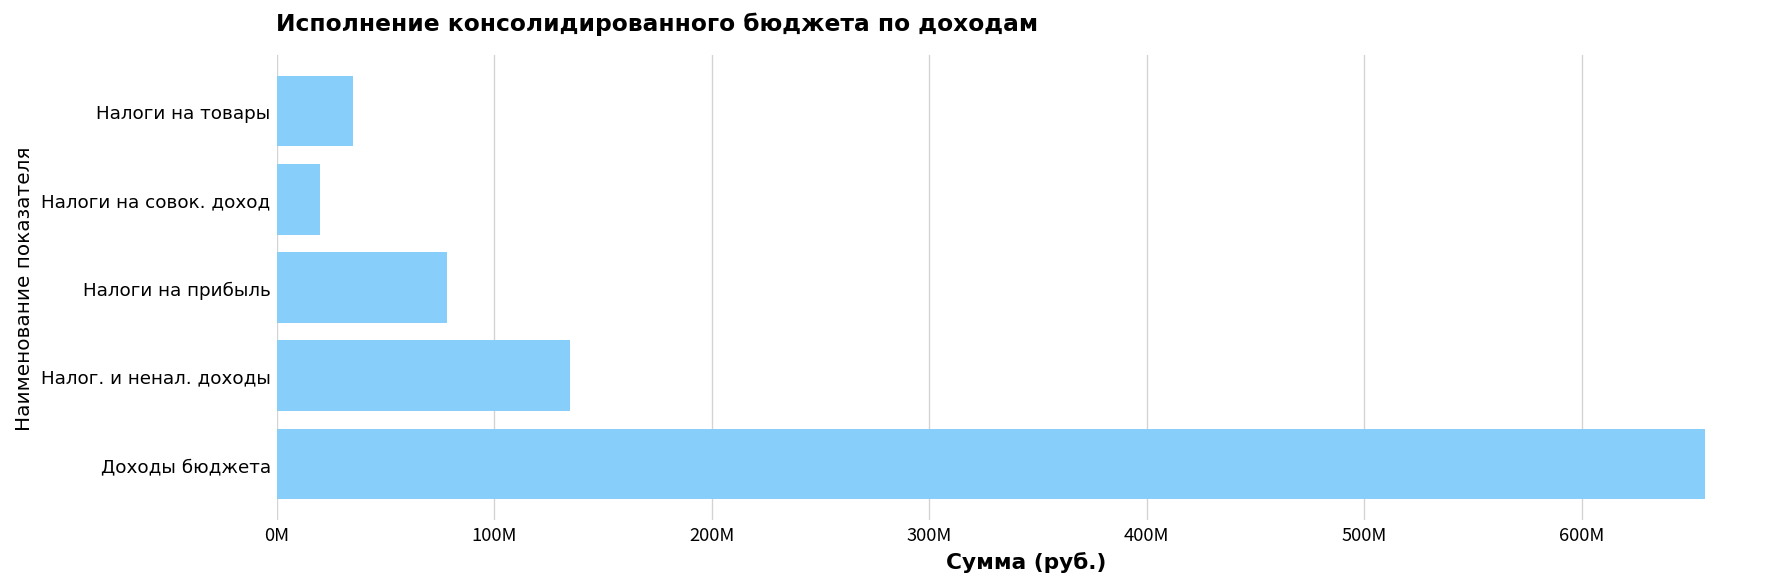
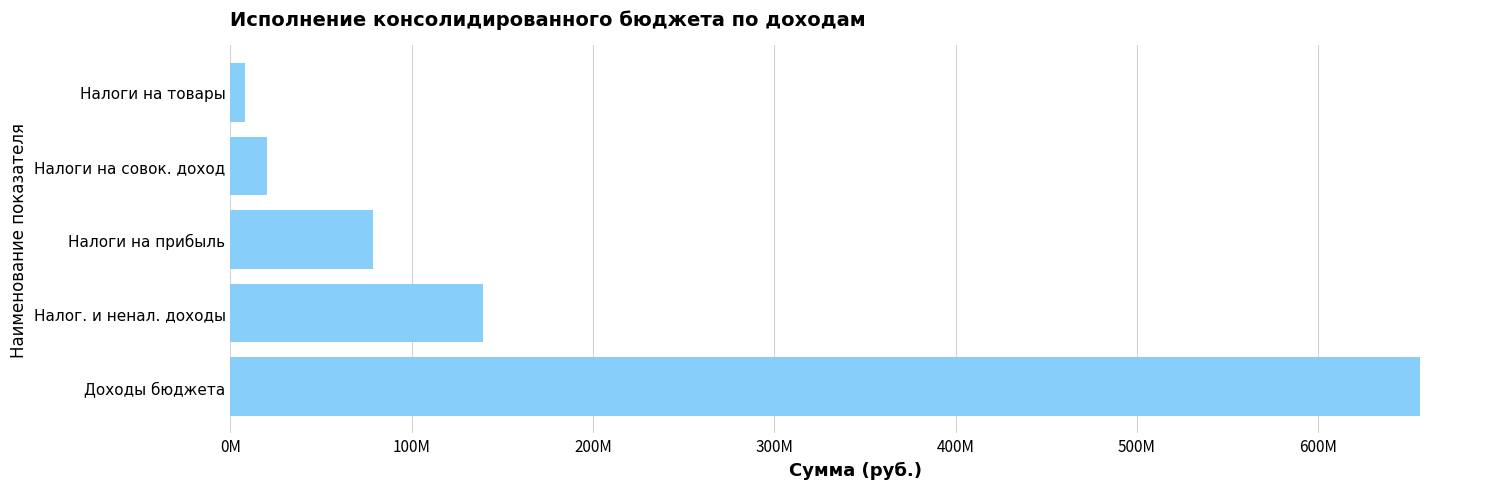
Налоги на товары: 35000000 -> 8000000
Налог. и ненал. доходы: 135000000 -> 140000000
